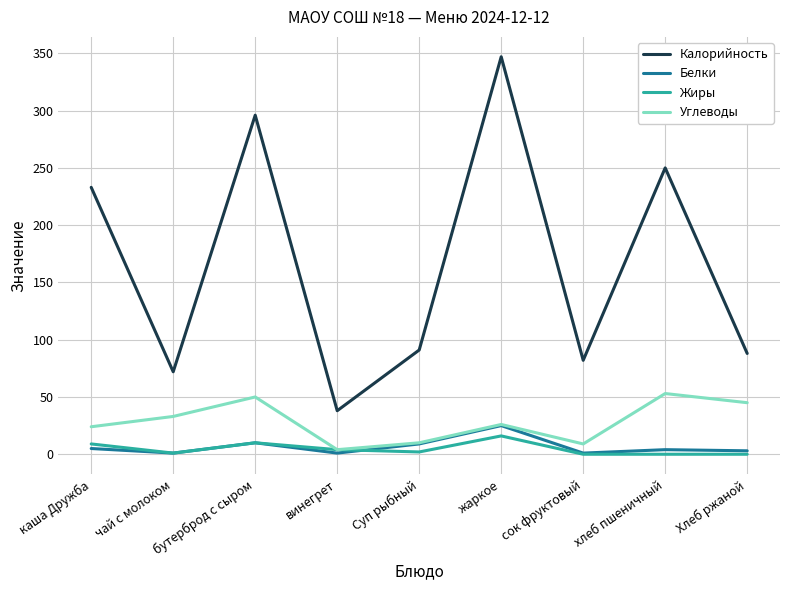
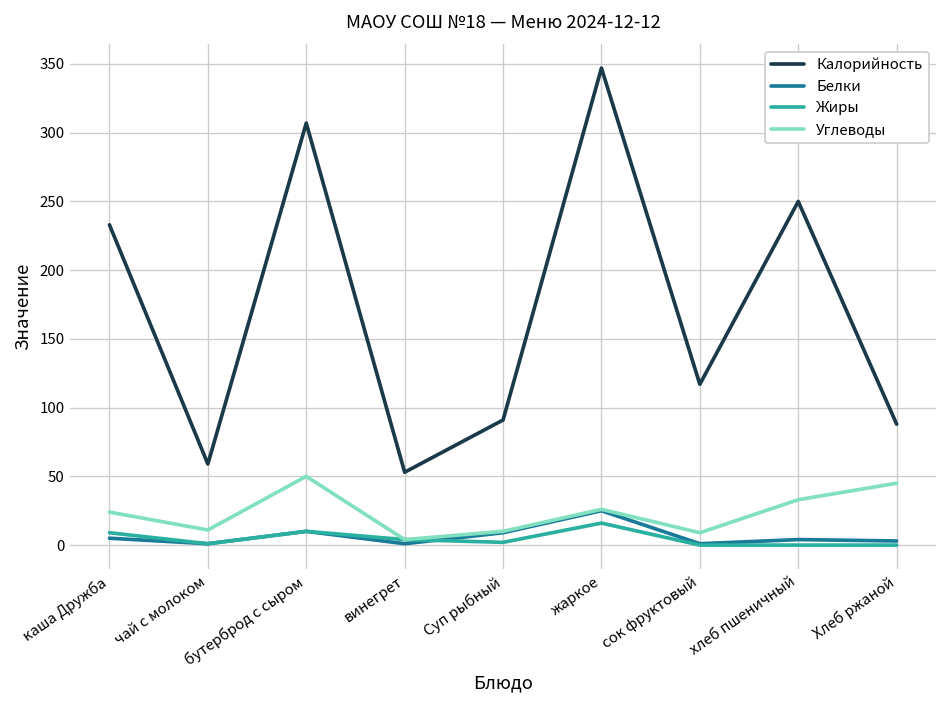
Калорийность, чай с молоком: 72 -> 59
Углеводы, чай с молоком: 33 -> 11
Калорийность, бутерброд с сыром: 296 -> 307
Калорийность, винегрет: 38 -> 53
Калорийность, сок фруктовый: 82 -> 117
Углеводы, хлеб пшеничный: 53 -> 33
